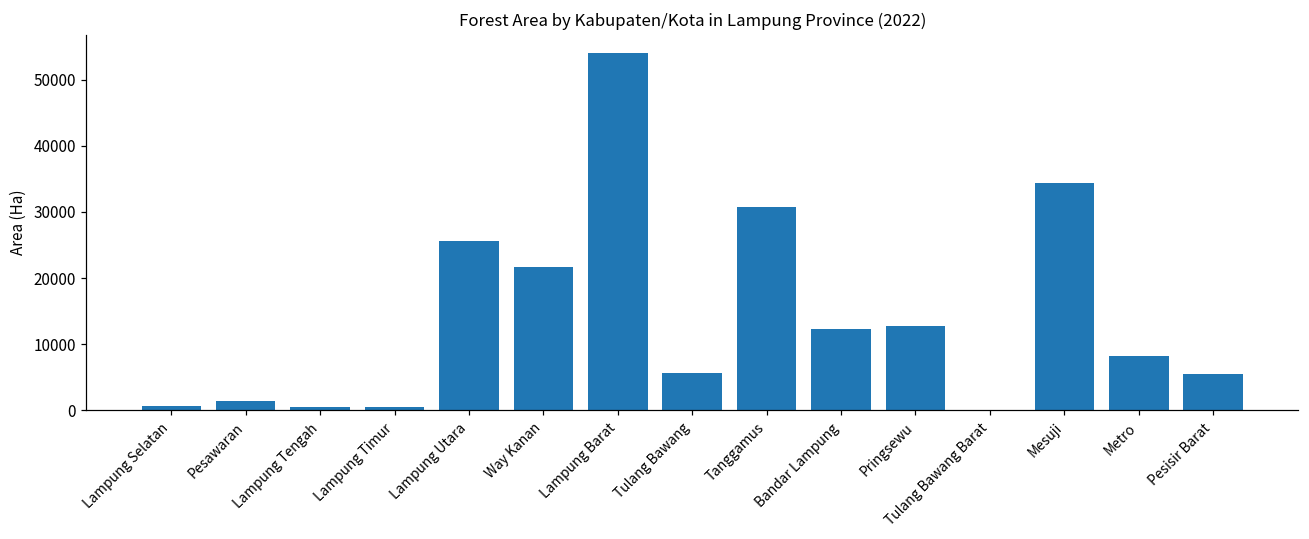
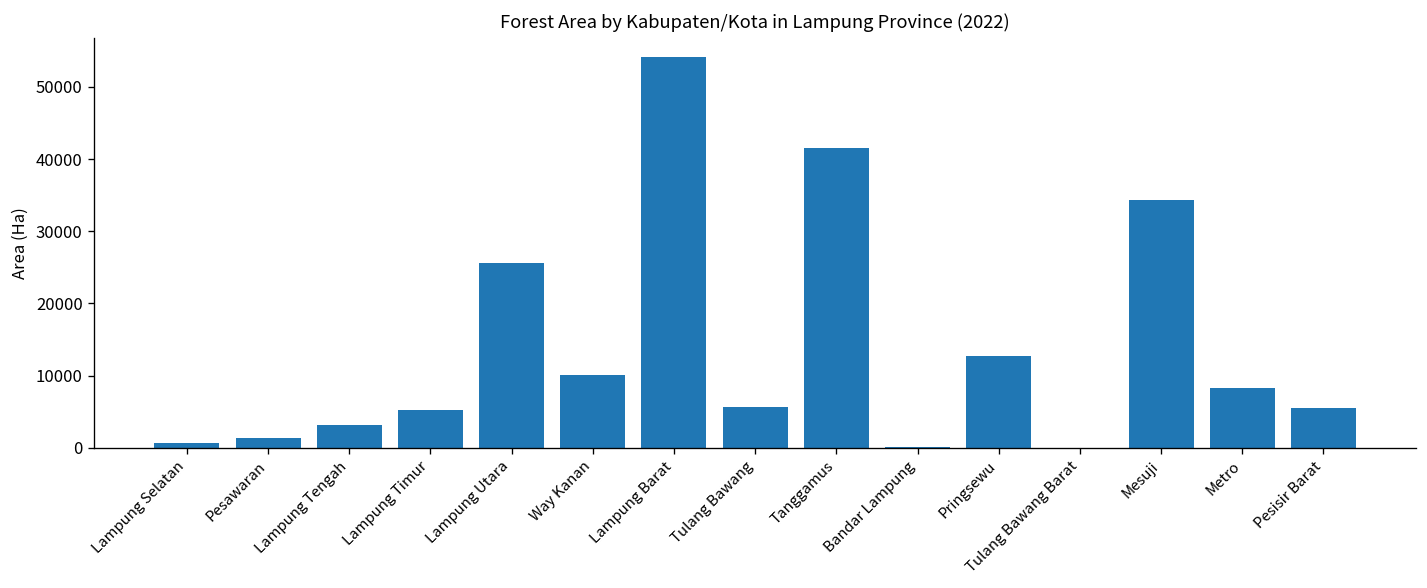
Lampung Tengah: 1000 -> 3000
Lampung Timur: 1000 -> 5000
Way Kanan: 22000 -> 10000
Tanggamus: 31000 -> 42000
Bandar Lampung: 12000 -> 0
